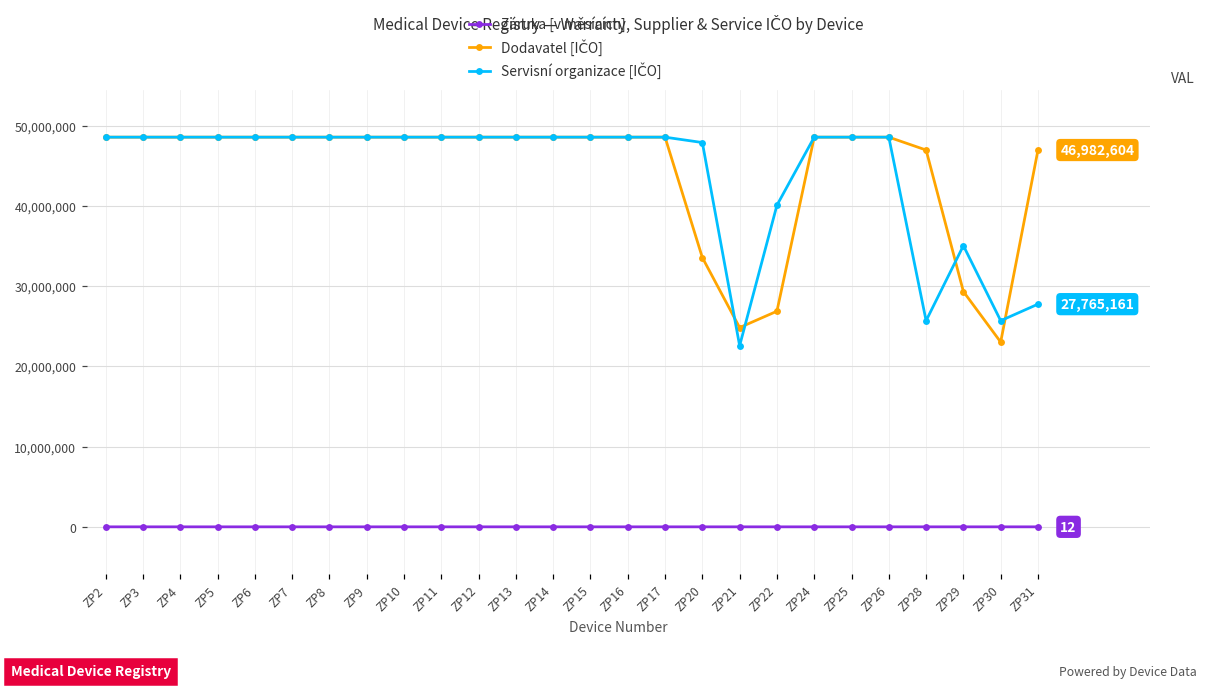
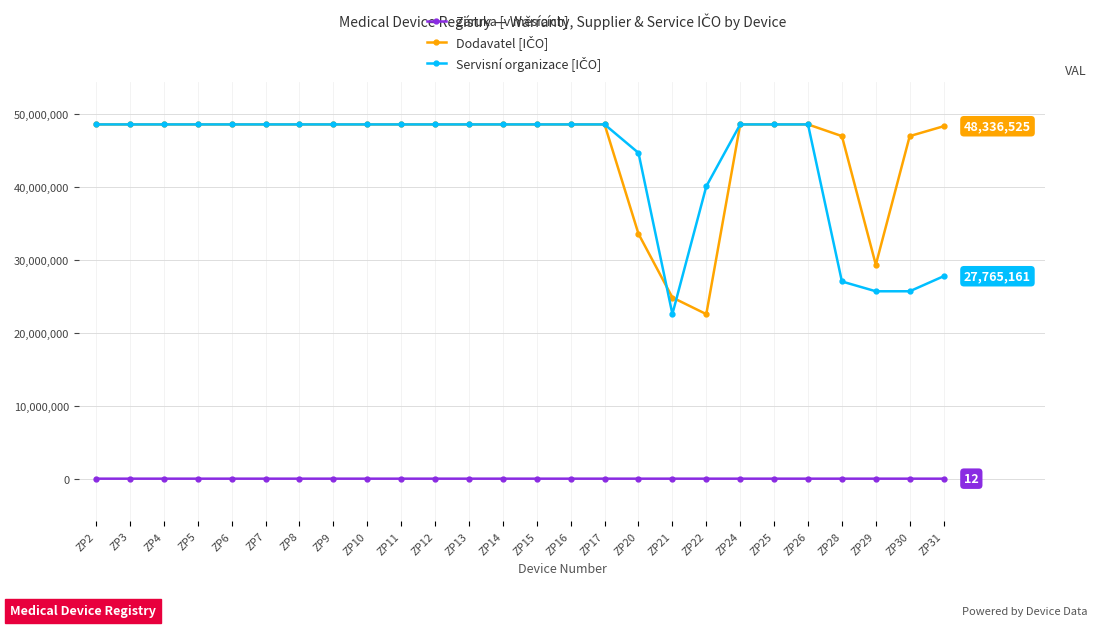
Servisní organizace [IČO], ZP20: 48,000,000 -> 45,000,000
Dodavatel [IČO], ZP22: 27,000,000 -> 23,000,000
Servisní organizace [IČO], ZP28: 26,000,000 -> 27,000,000
Servisní organizace [IČO], ZP29: 35,000,000 -> 26,000,000
Dodavatel [IČO], ZP30: 23,000,000 -> 47,000,000
Dodavatel [IČO], ZP31: 46,982,604 -> 48,336,525
